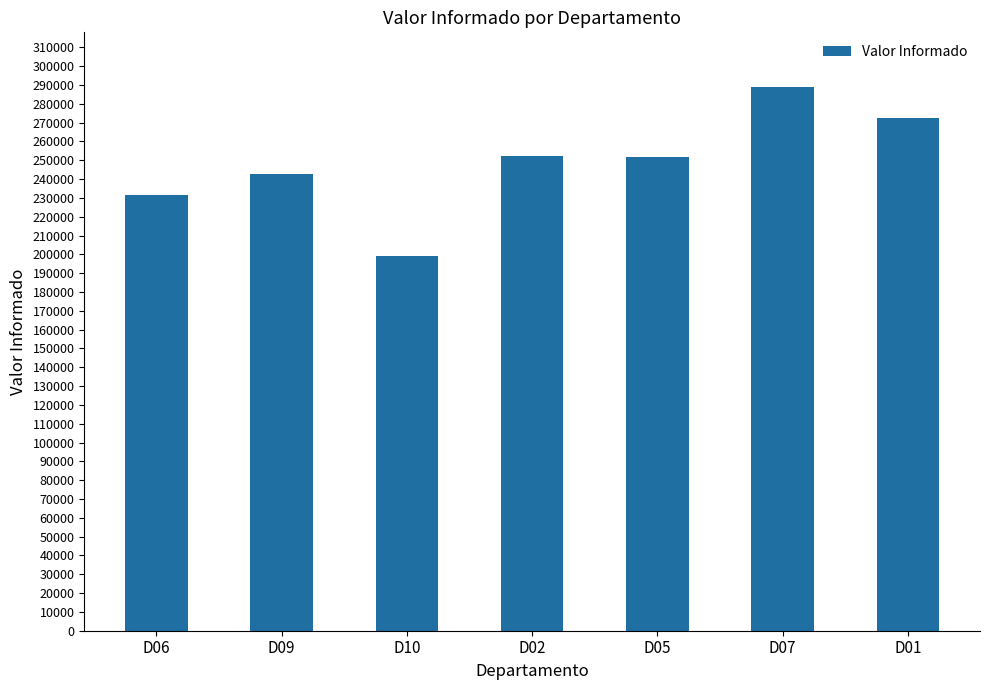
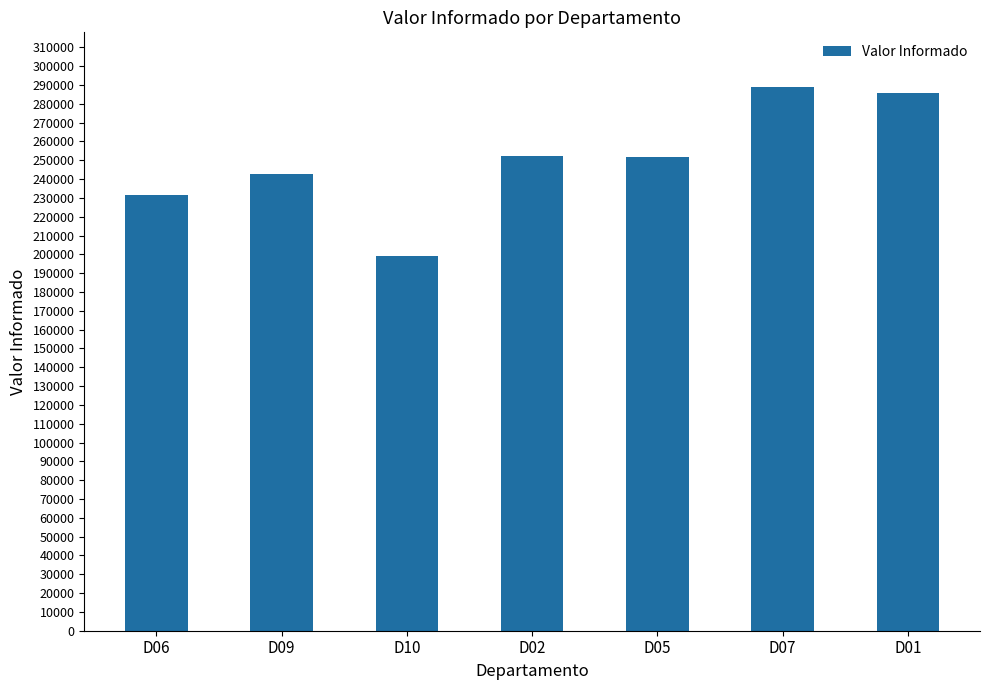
D01: 272000 -> 286000
